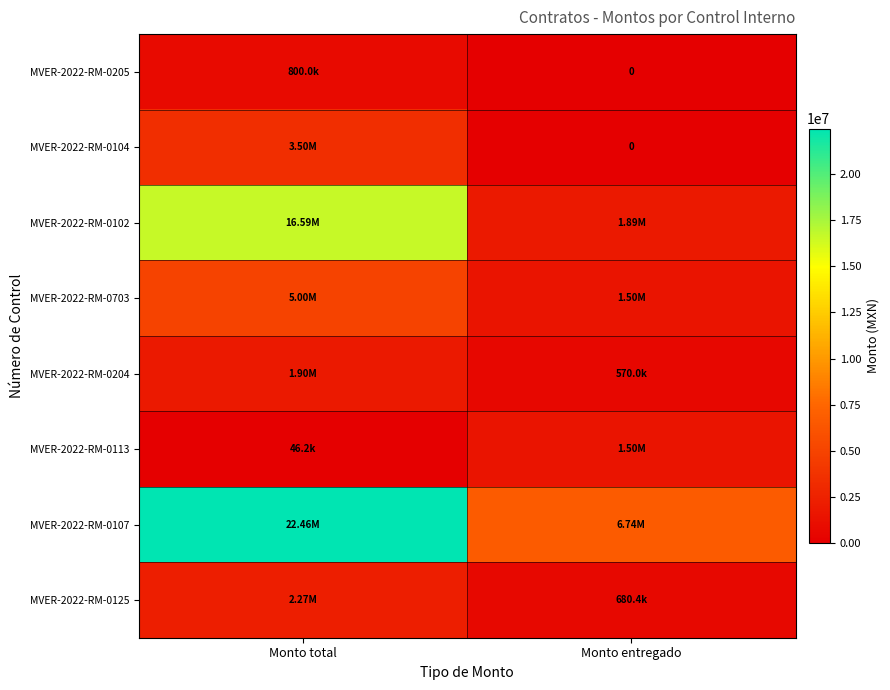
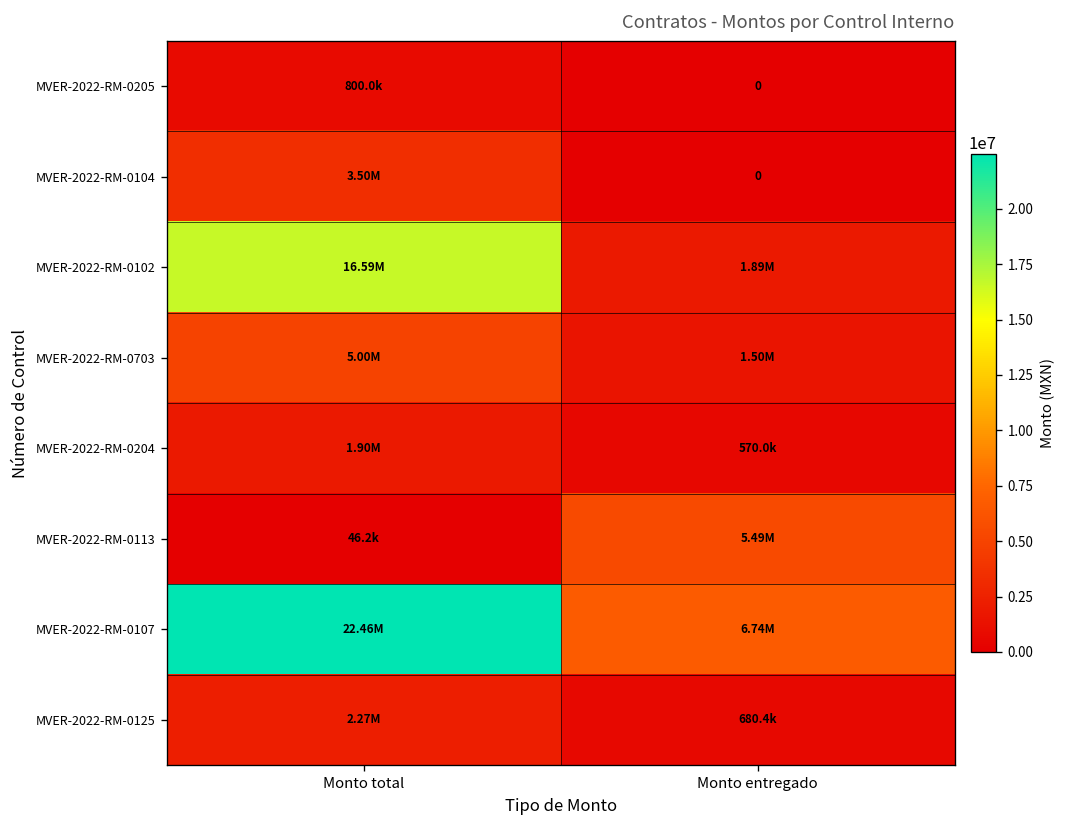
MVER-2022-RM-0113, Monto entregado: 1.50M -> 5.49M
